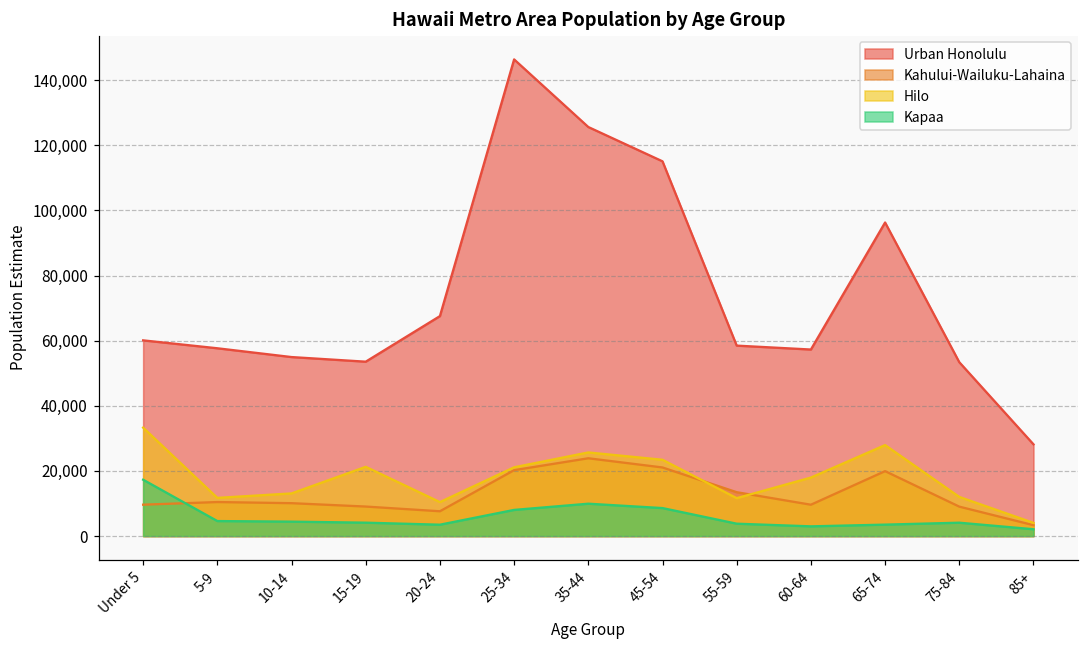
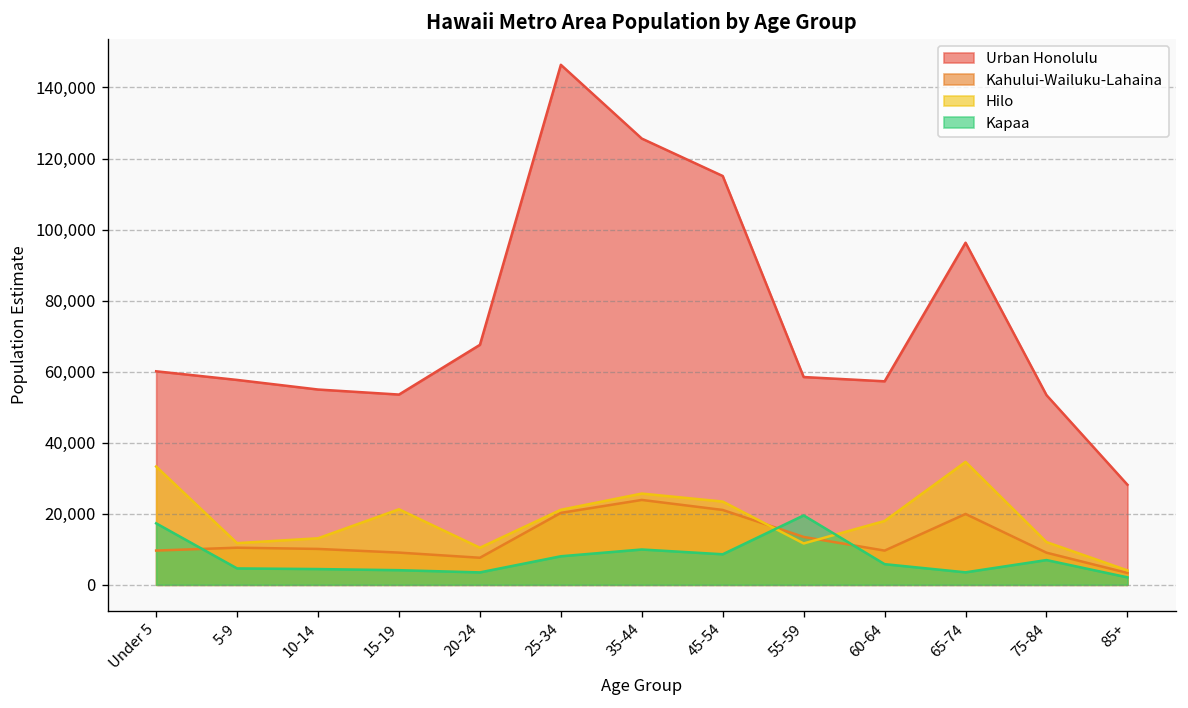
Kapaa, 55-59: 4,000 -> 20,000
Kapaa, 60-64: 3,000 -> 6,000
Hilo, 65-74: 28,000 -> 35,000
Kapaa, 75-84: 4,000 -> 7,000
